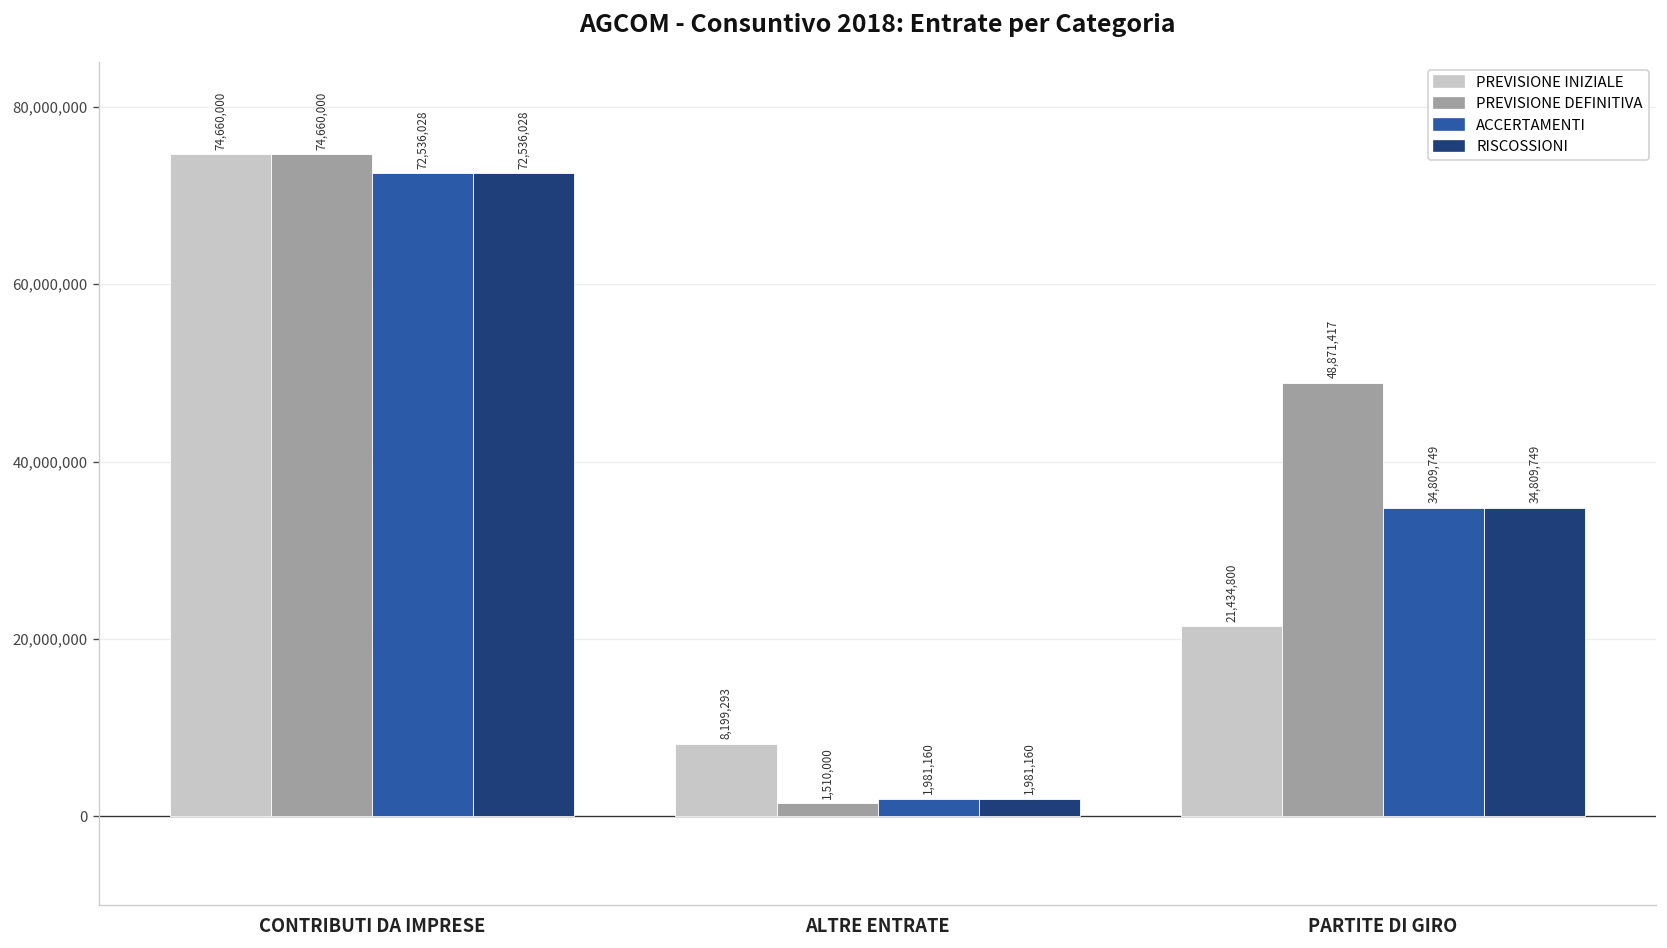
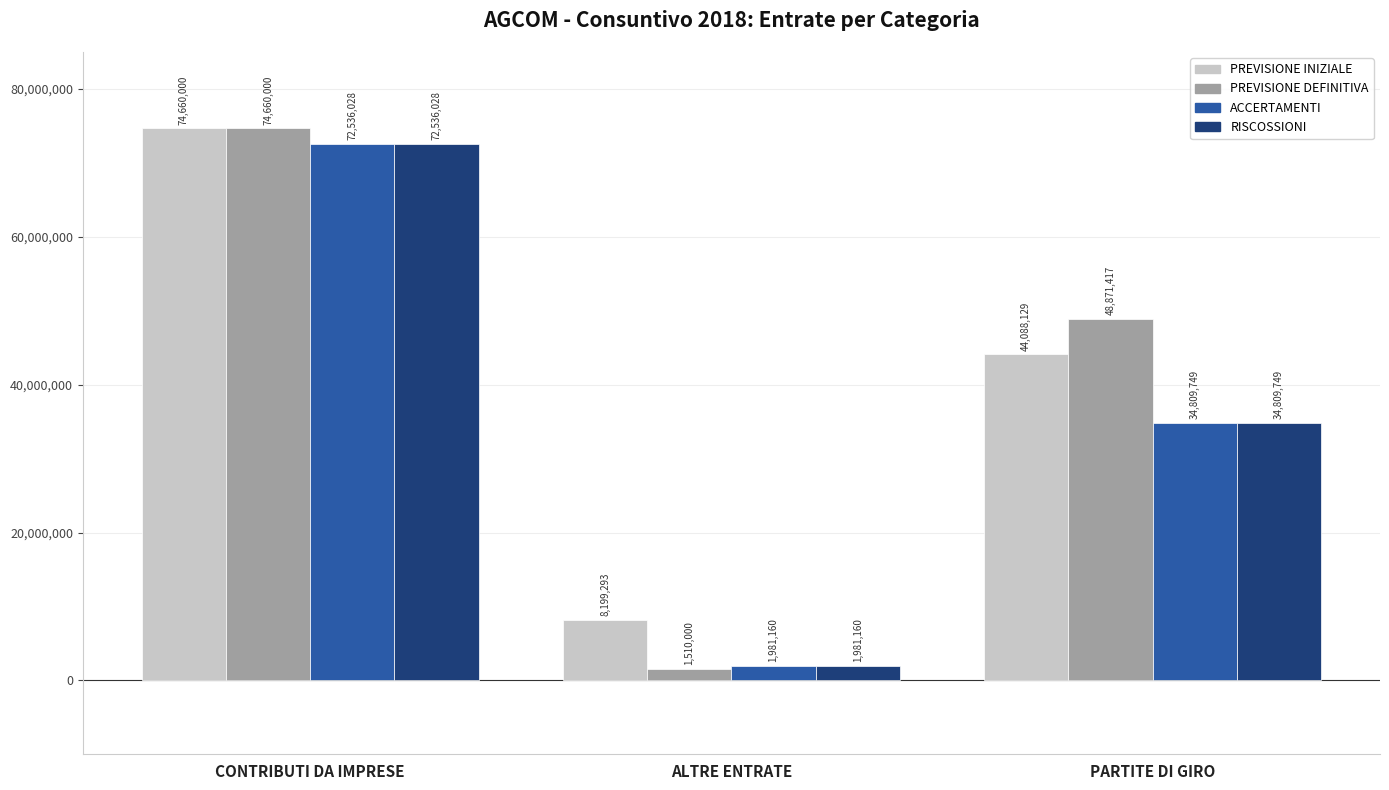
PREVISIONE INIZIALE, PARTITE DI GIRO: 21,434,800 -> 44,088,129
